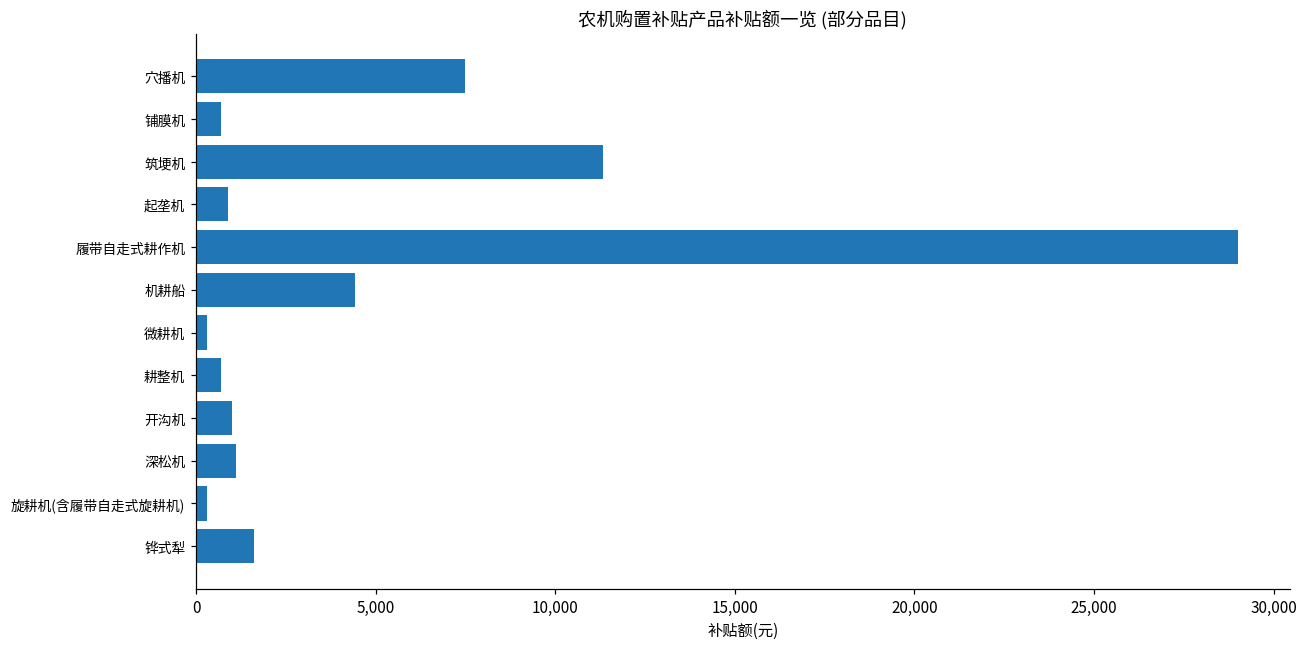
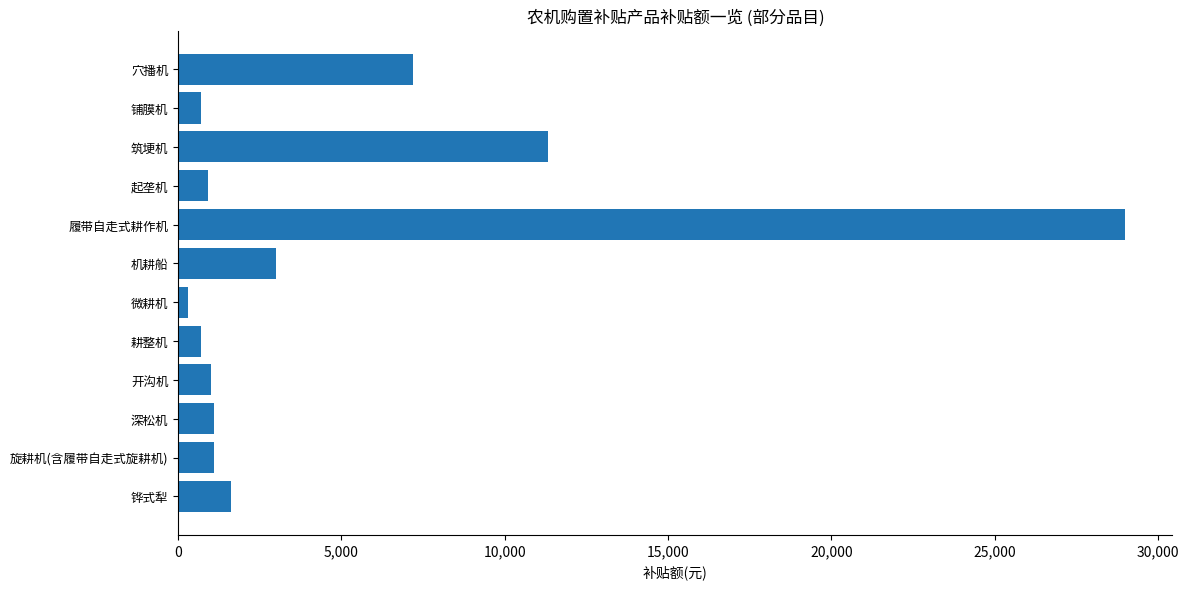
穴播机: 7,500 -> 7,200
机耕船: 4,400 -> 3,000
旋耕机(含履带自走式旋耕机): 300 -> 1,100
